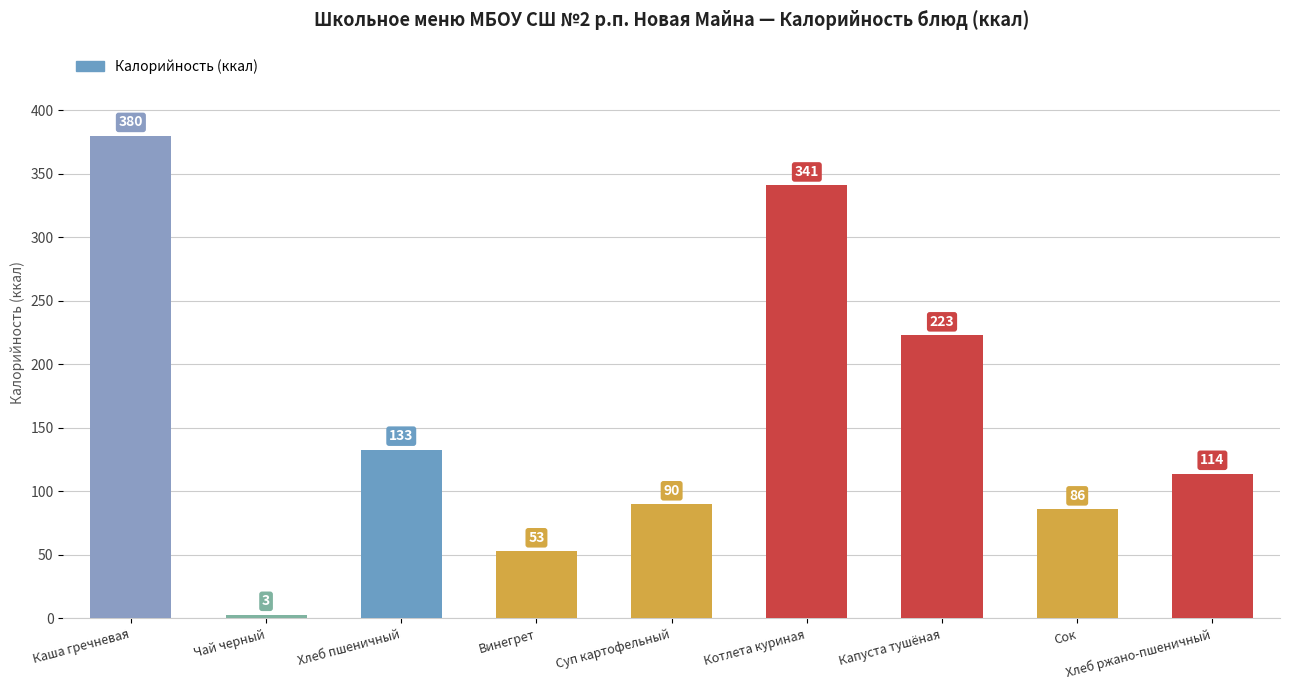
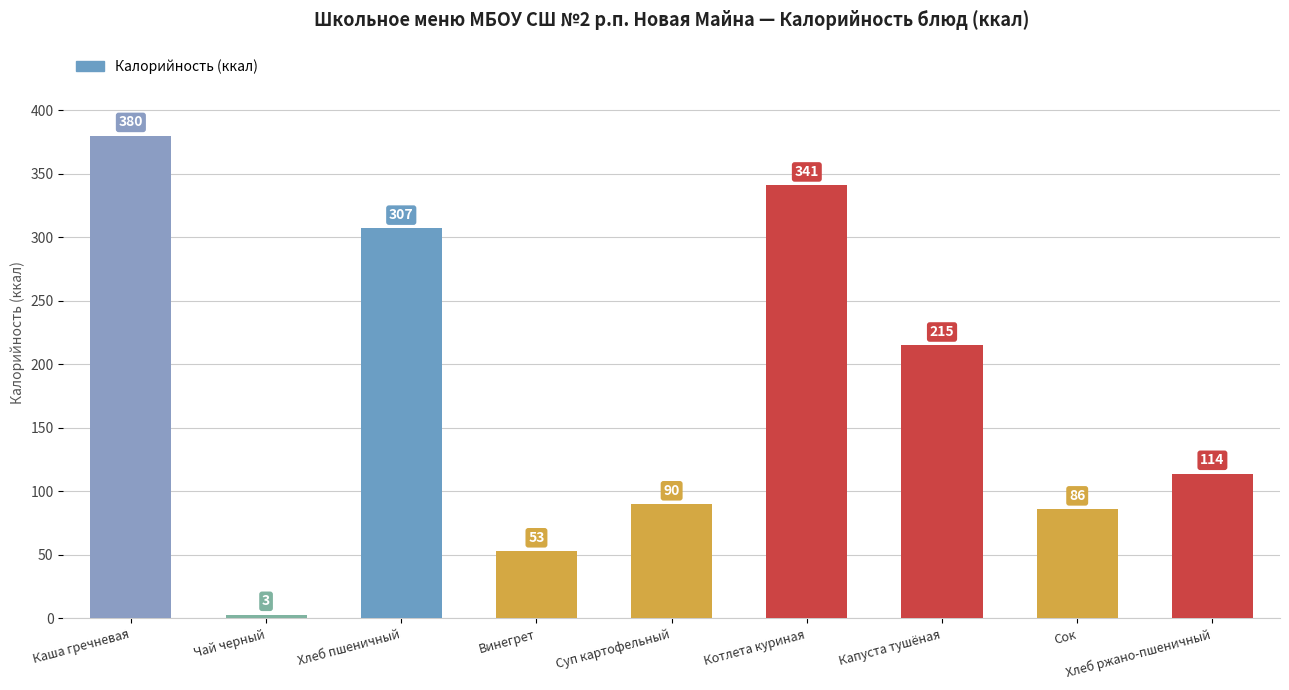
Хлеб пшеничный: 133 -> 307
Капуста тушёная: 223 -> 215
